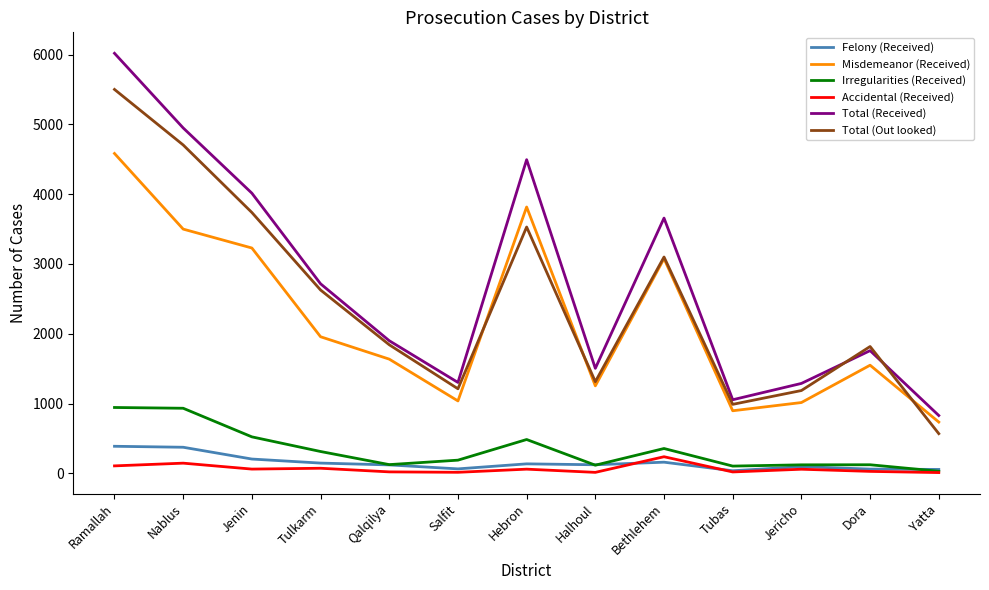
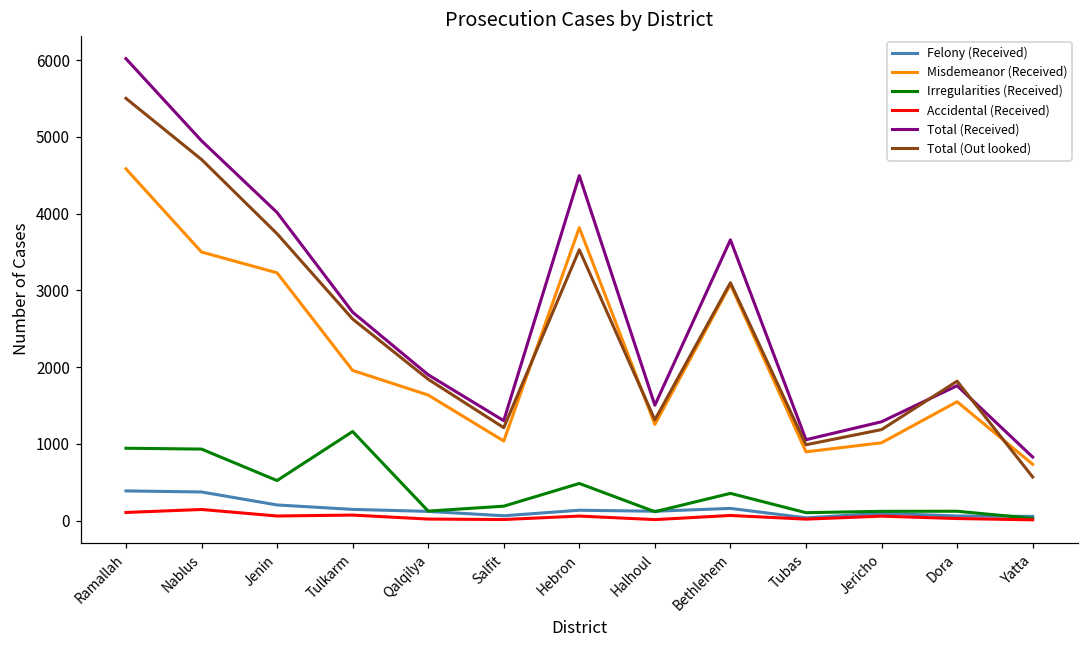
Irregularities (Received), Tulkarm: 300 -> 1200
Accidental (Received), Bethlehem: 200 -> 100
